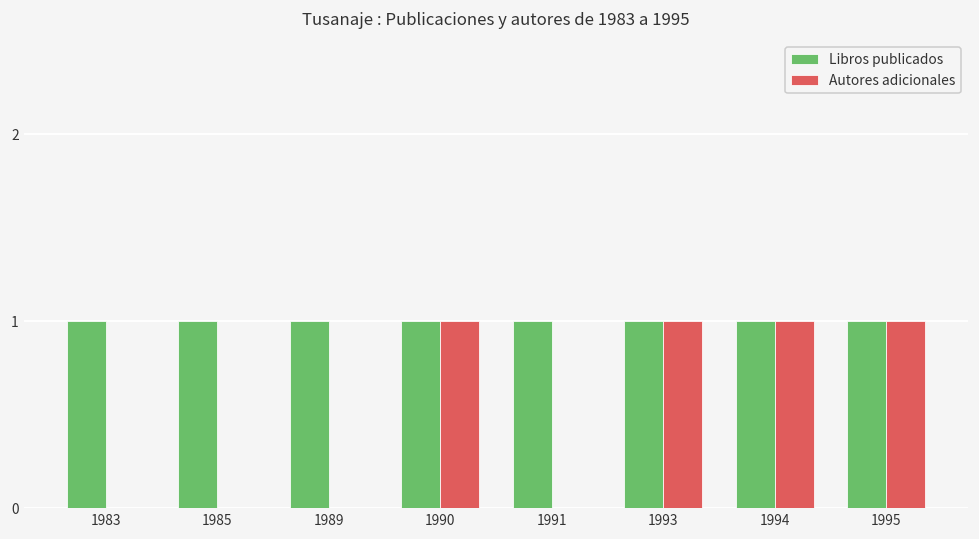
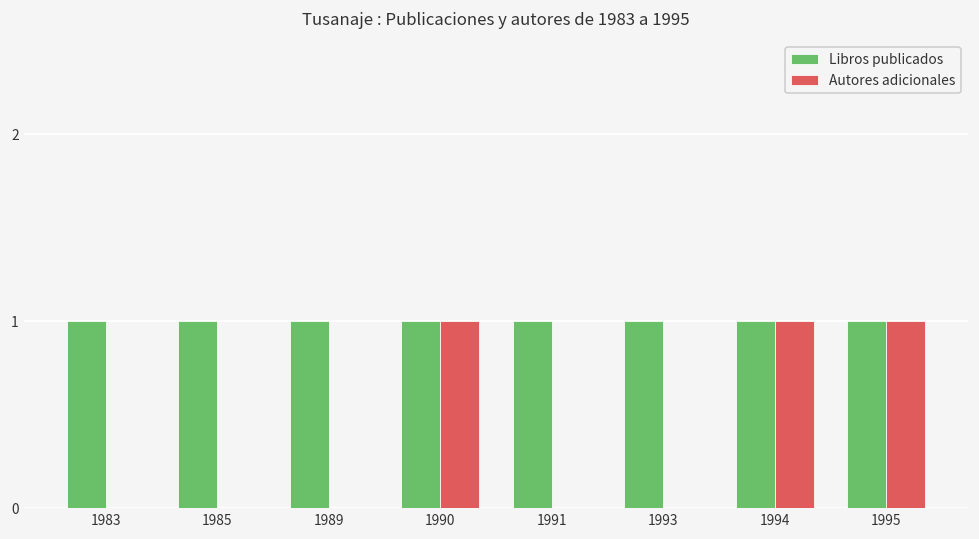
Autores adicionales, 1993: 1 -> 0
